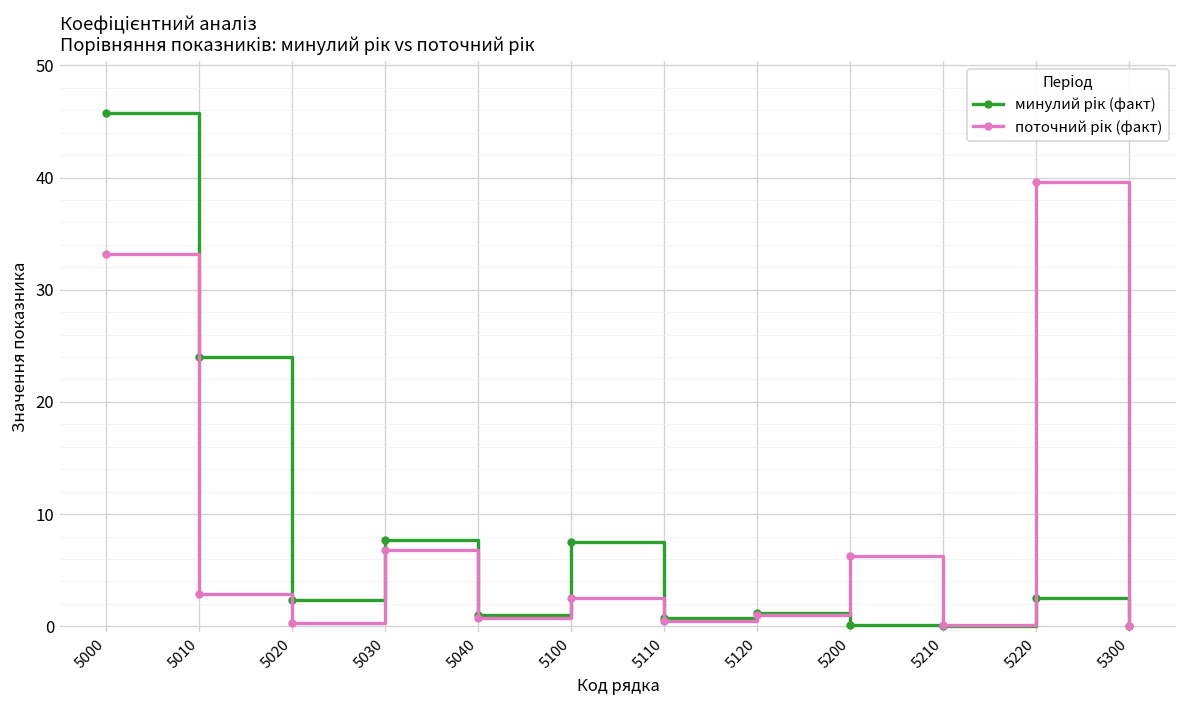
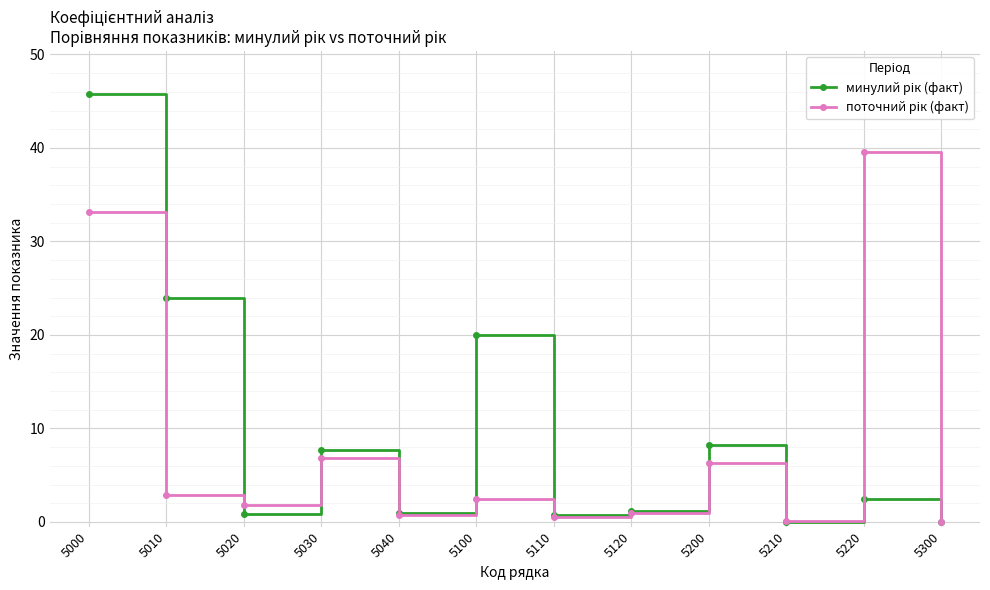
минулий рік (факт), 5020: 2 -> 1
поточний рік (факт), 5020: 0 -> 2
минулий рік (факт), 5100: 8 -> 20
минулий рік (факт), 5200: 0 -> 8
